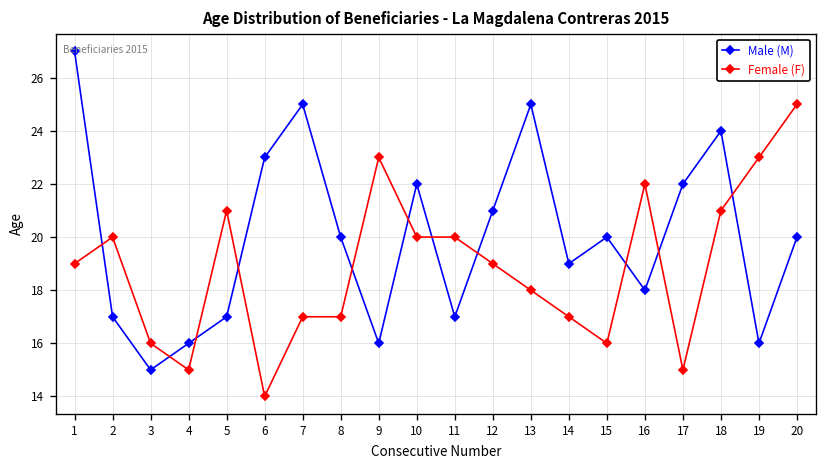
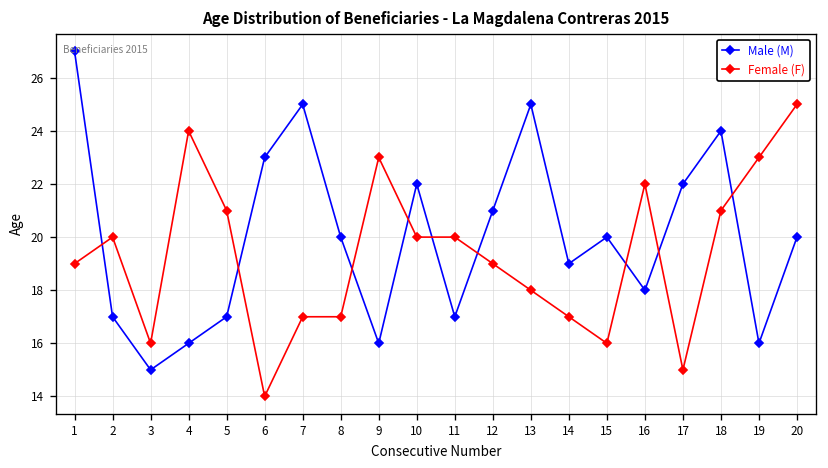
Female (F), 4: 15 -> 24
